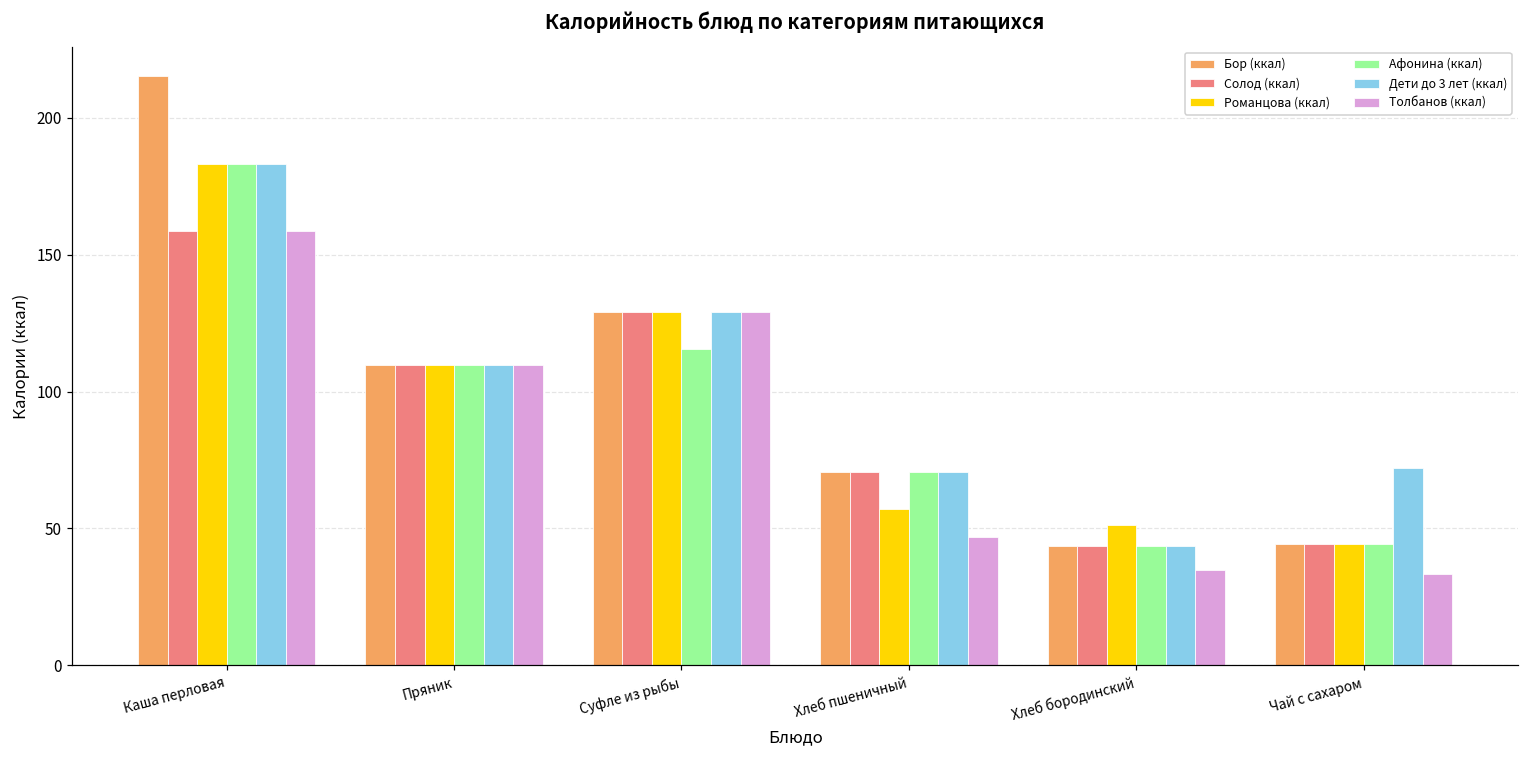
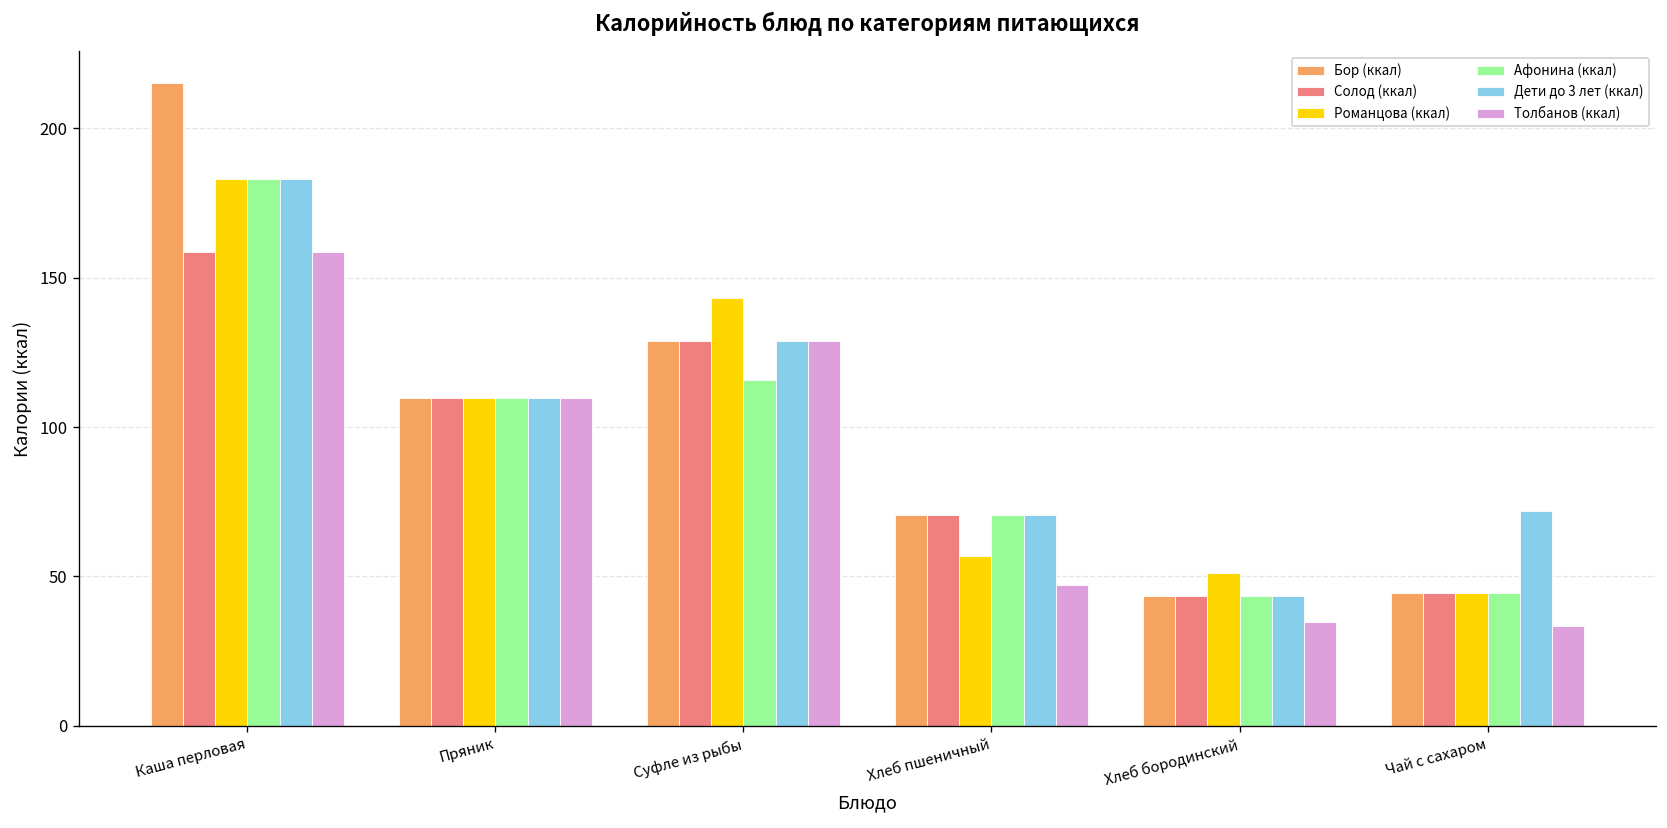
Романцова (ккал), Суфле из рыбы: 129 -> 143
